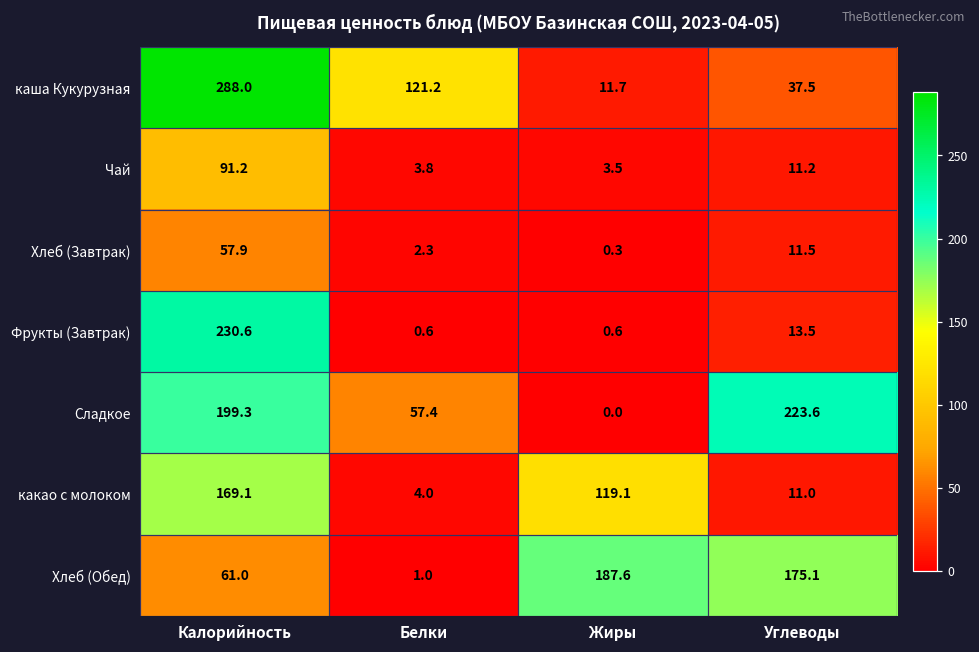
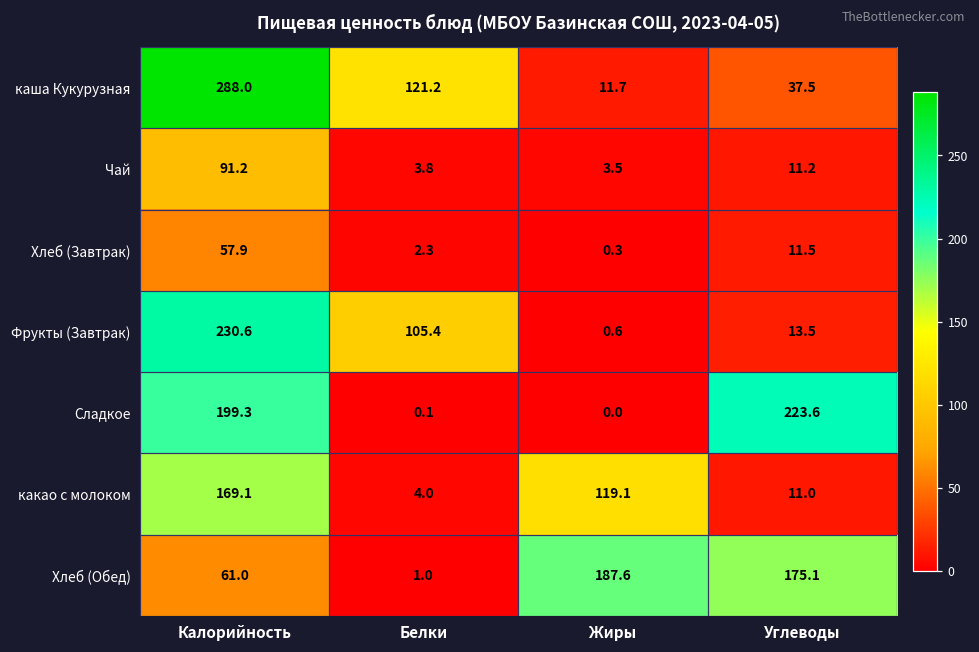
Фрукты (Завтрак), Белки: 0.6 -> 105.4
Сладкое, Белки: 57.4 -> 0.1
